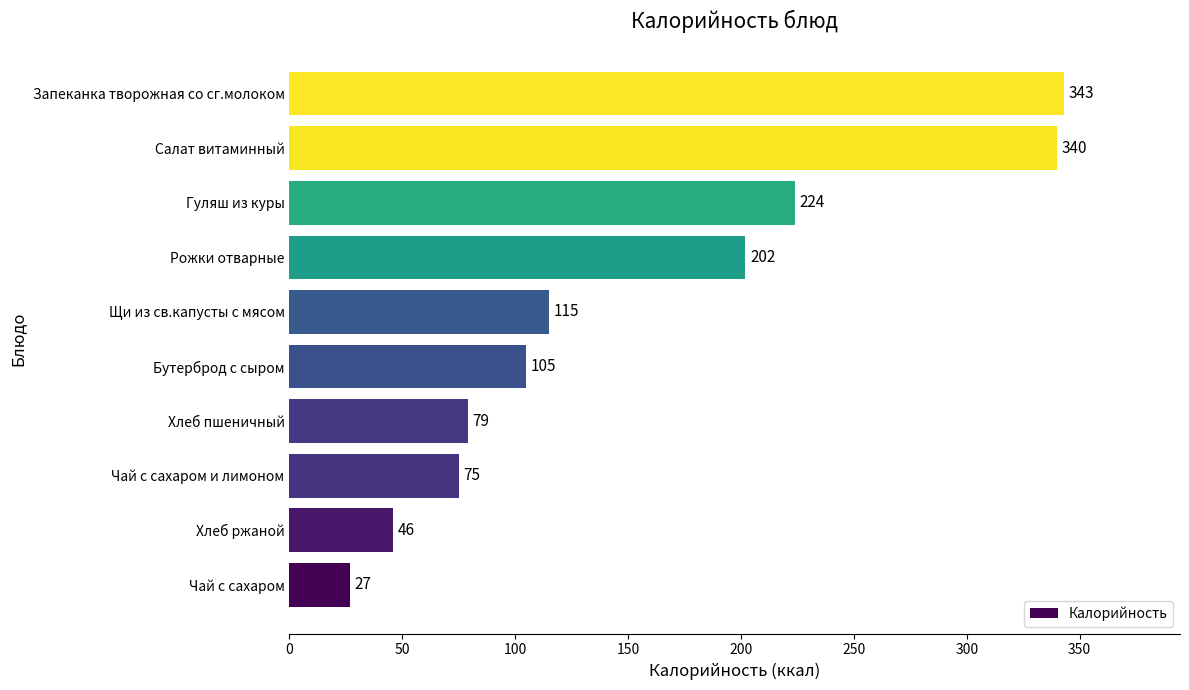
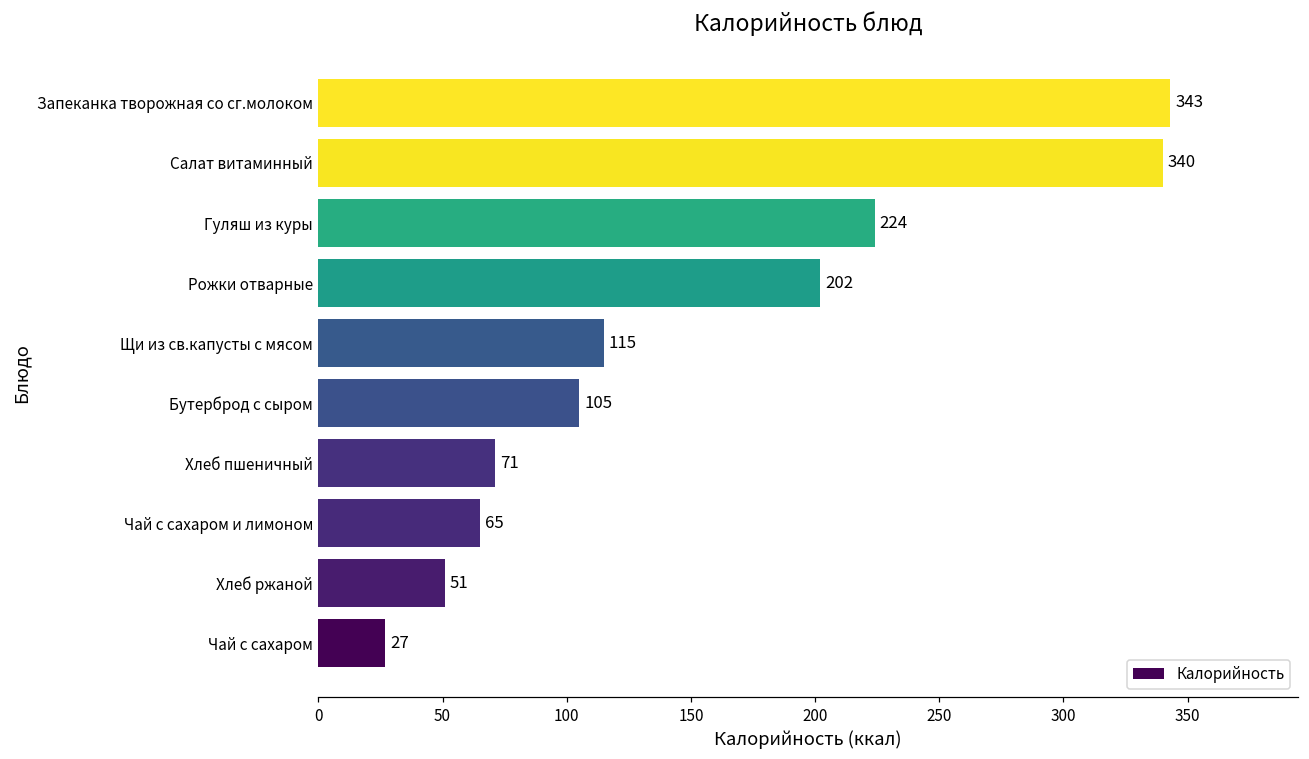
Хлеб пшеничный: 79 -> 71
Чай с сахаром и лимоном: 75 -> 65
Хлеб ржаной: 46 -> 51
